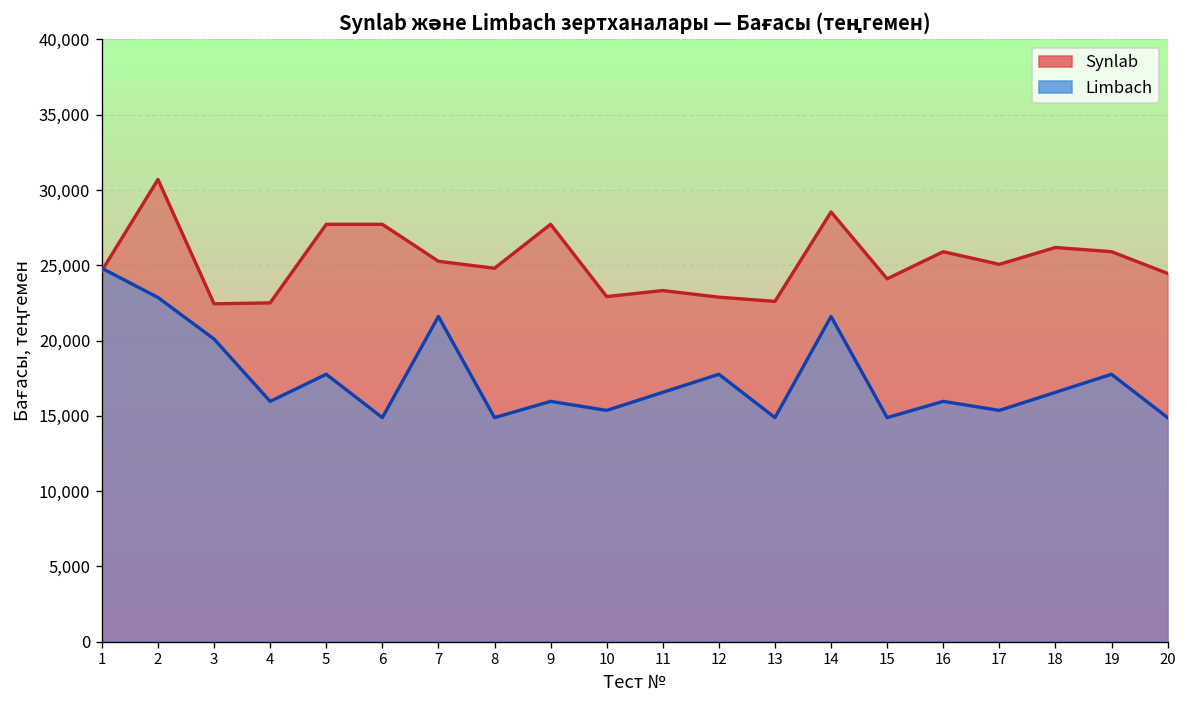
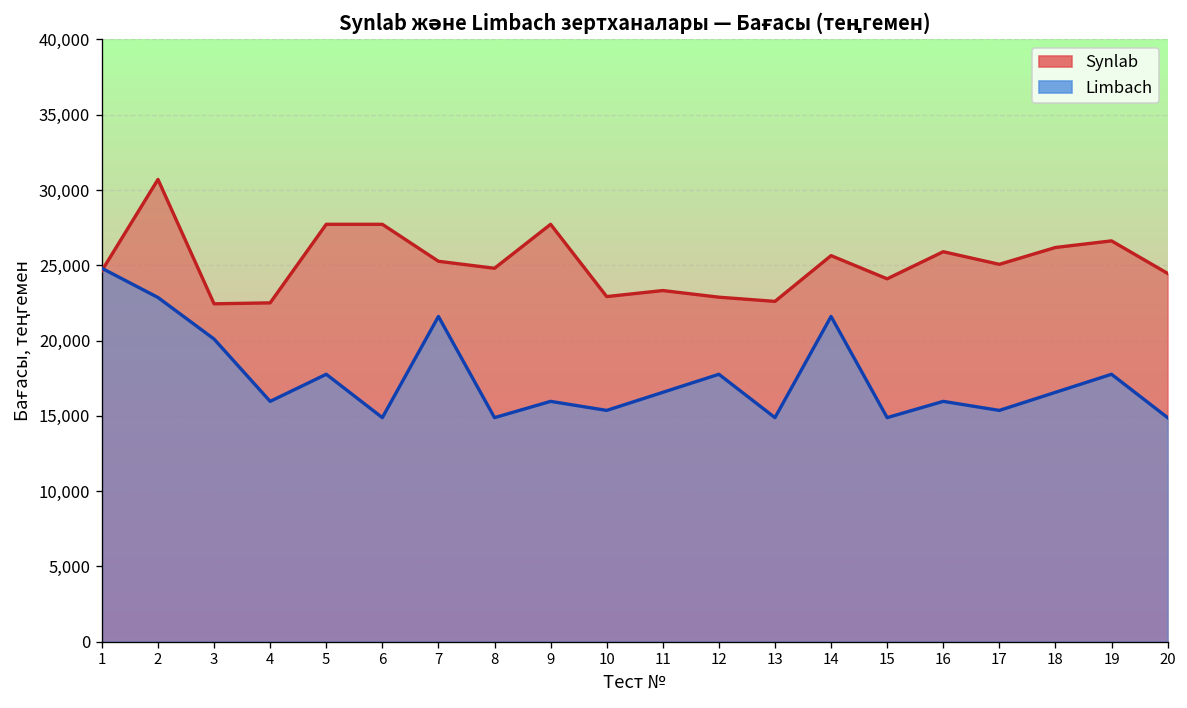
Synlab, 14: 28,500 -> 25,600
Synlab, 19: 25,900 -> 26,600
